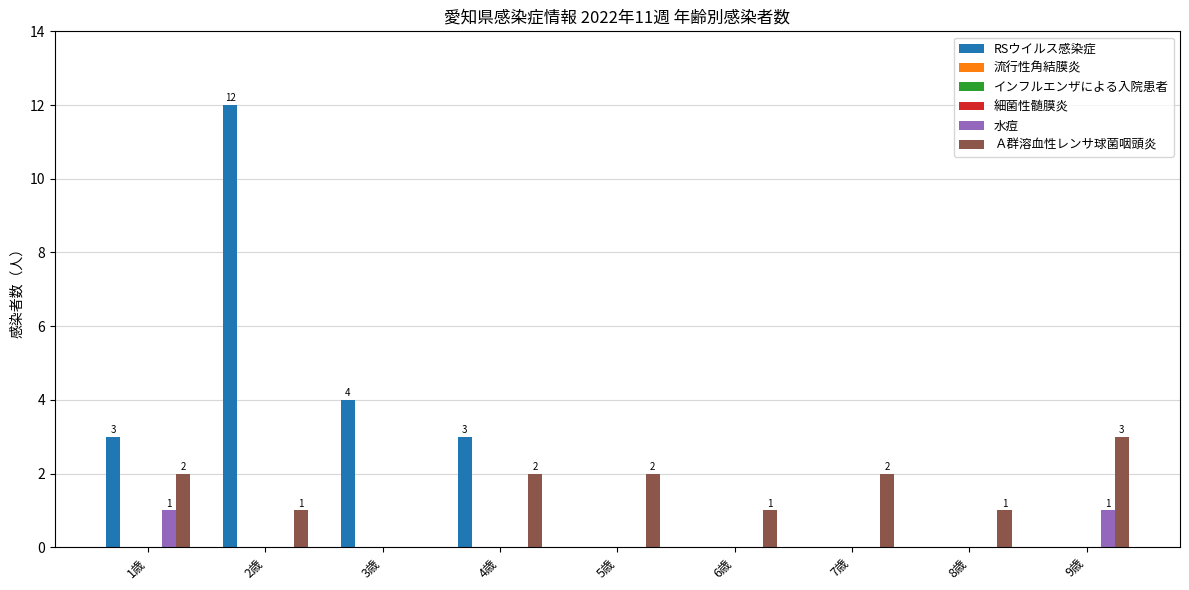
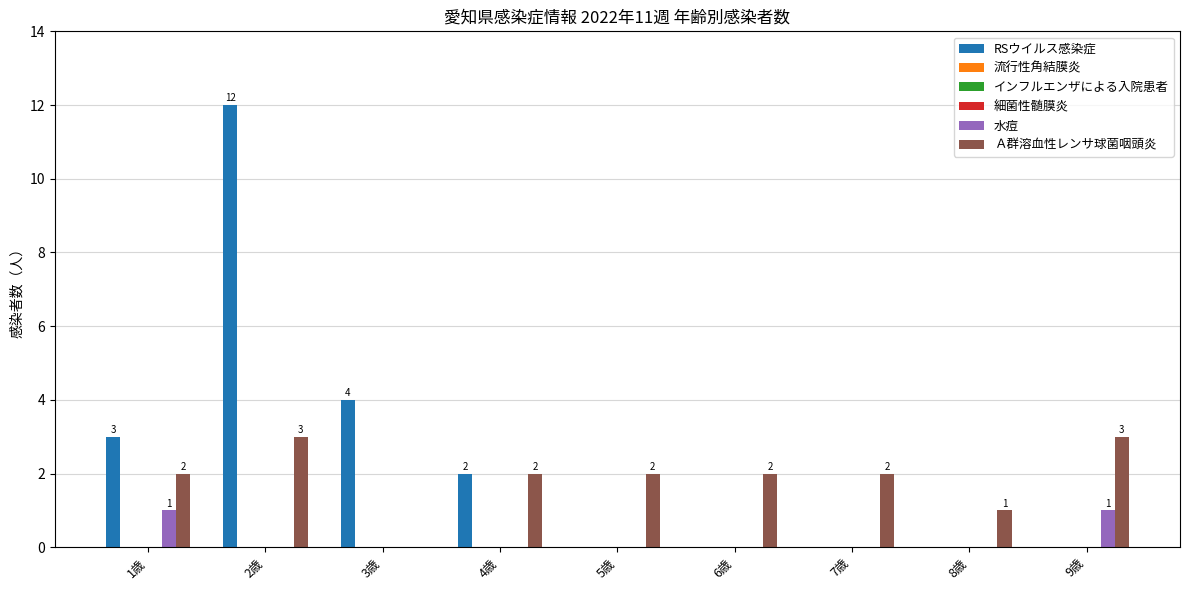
Ａ群溶血性レンサ球菌咽頭炎, 2歳: 1 -> 3
RSウイルス感染症, 4歳: 3 -> 2
Ａ群溶血性レンサ球菌咽頭炎, 6歳: 1 -> 2
